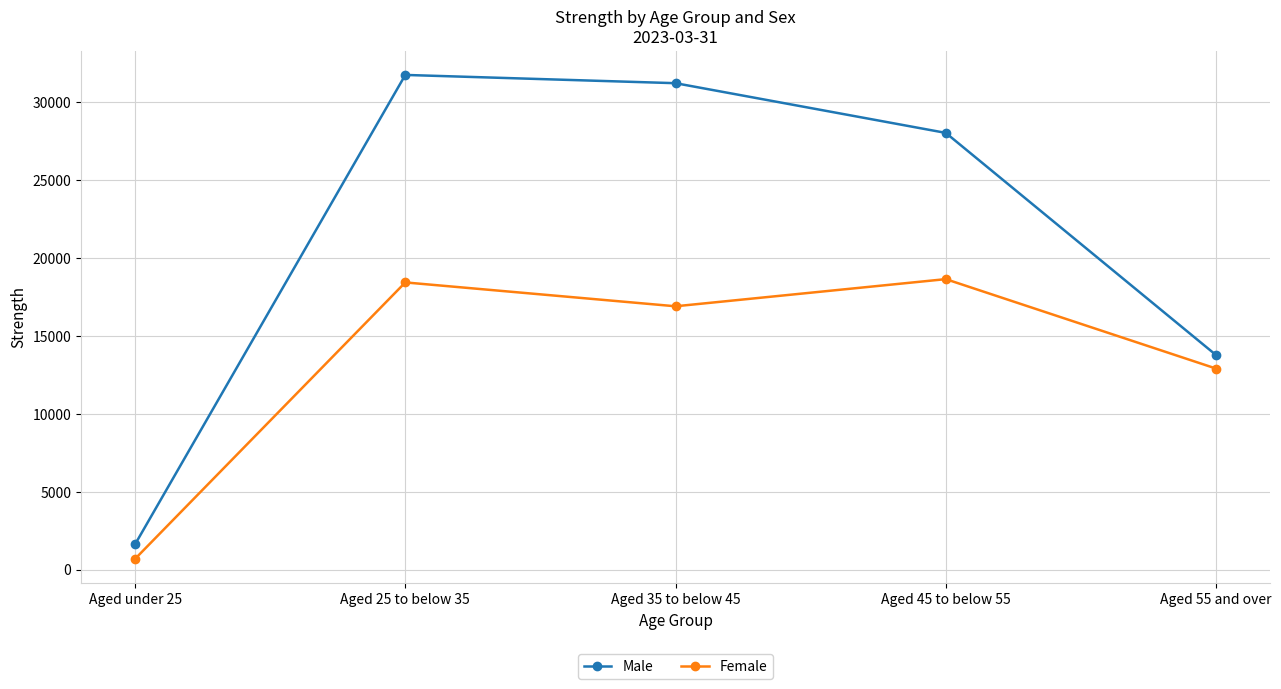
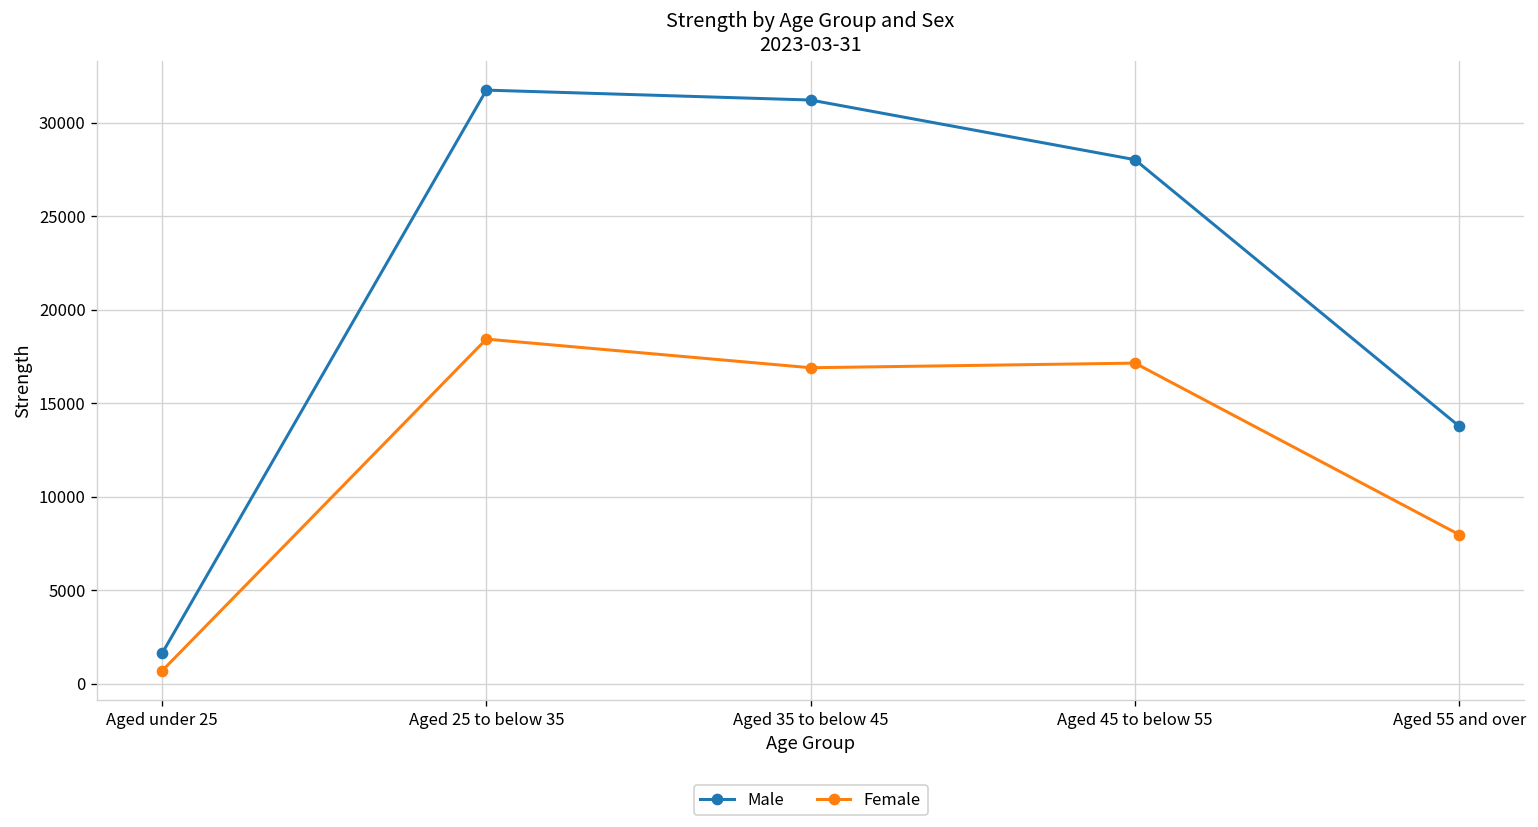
Female, Aged 45 to below 55: 18700 -> 17200
Female, Aged 55 and over: 12900 -> 8000
